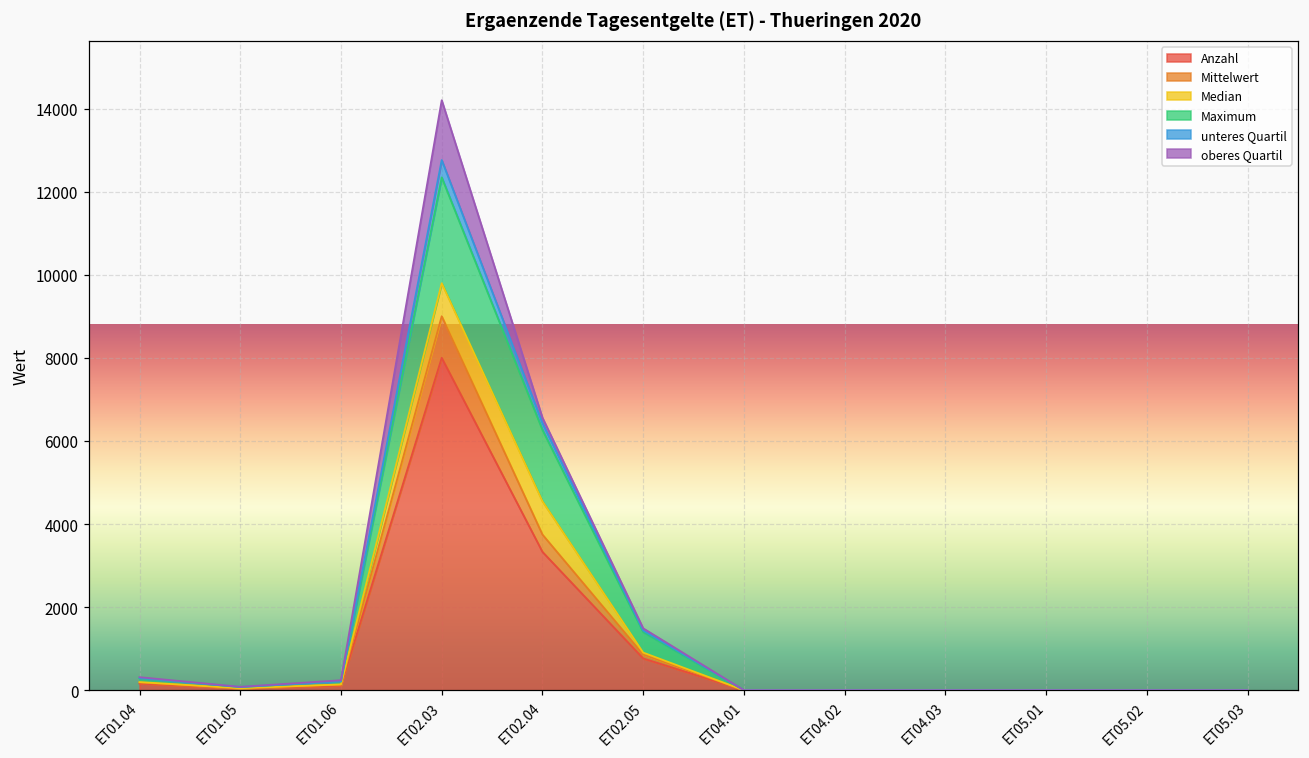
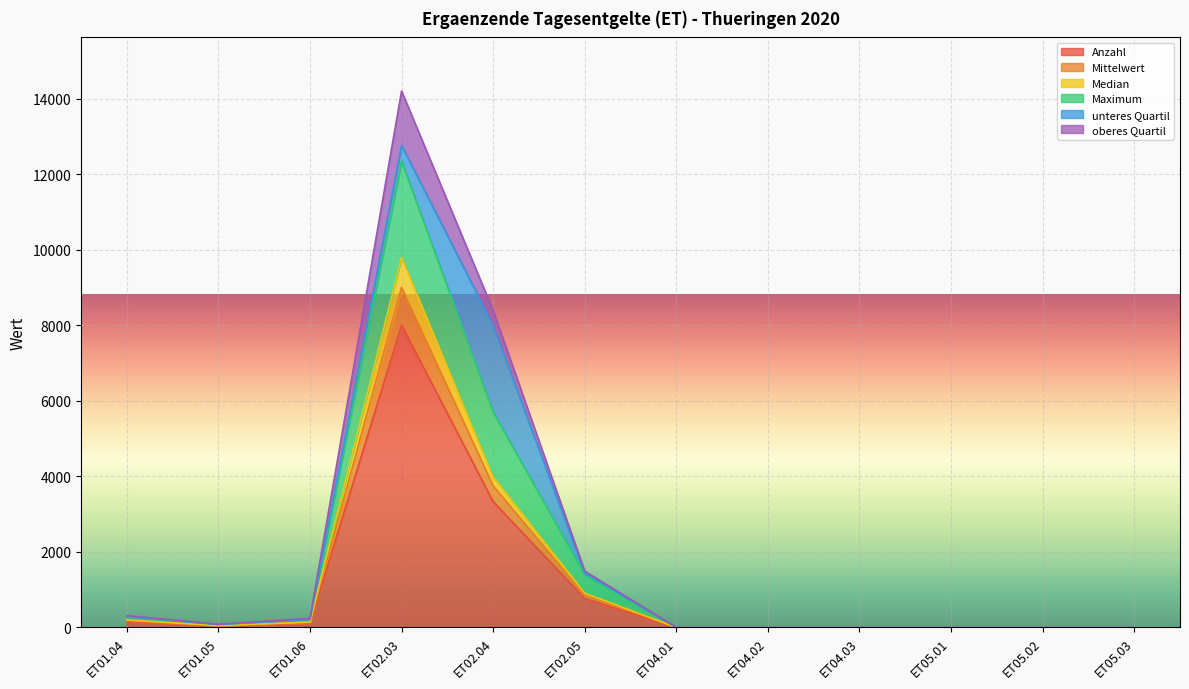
Median, ET02.04: 800 -> 200
unteres Quartil, ET02.04: 200 -> 2300
oberes Quartil, ET02.04: 100 -> 400
